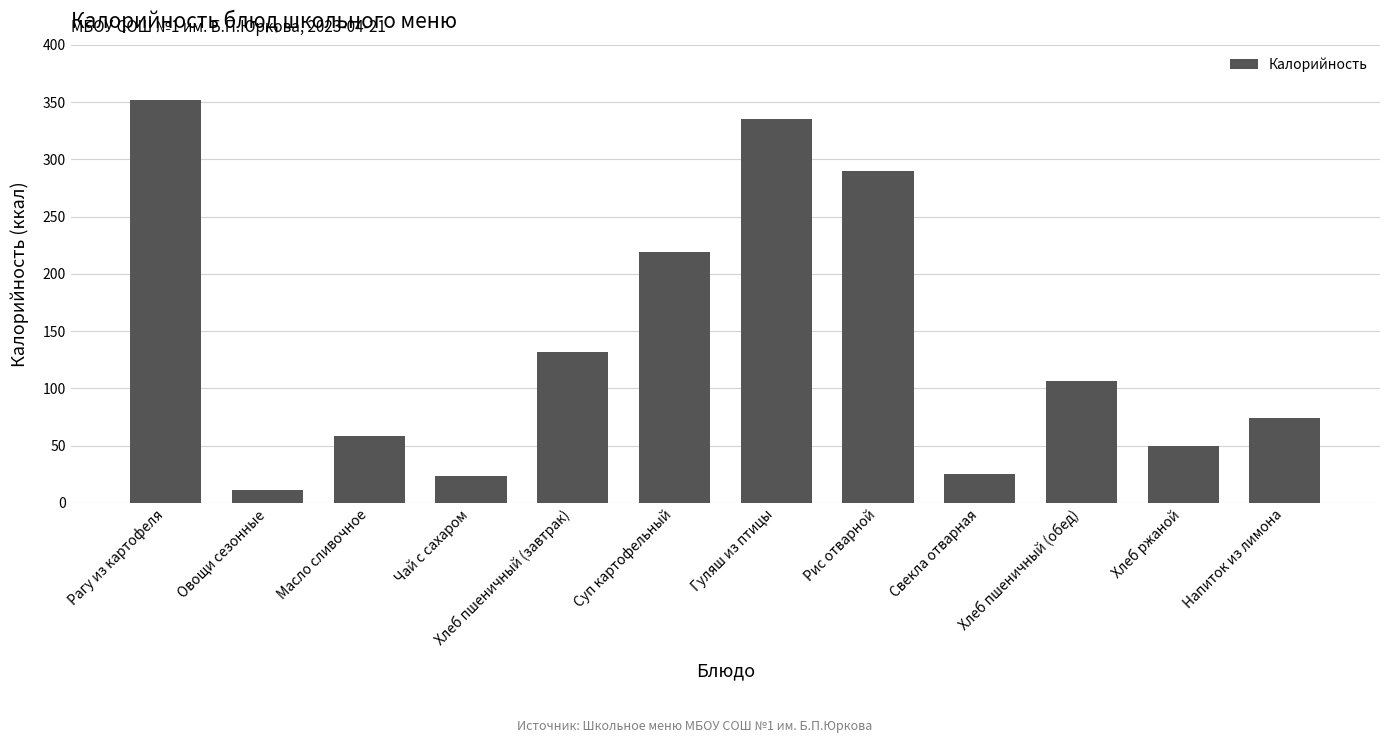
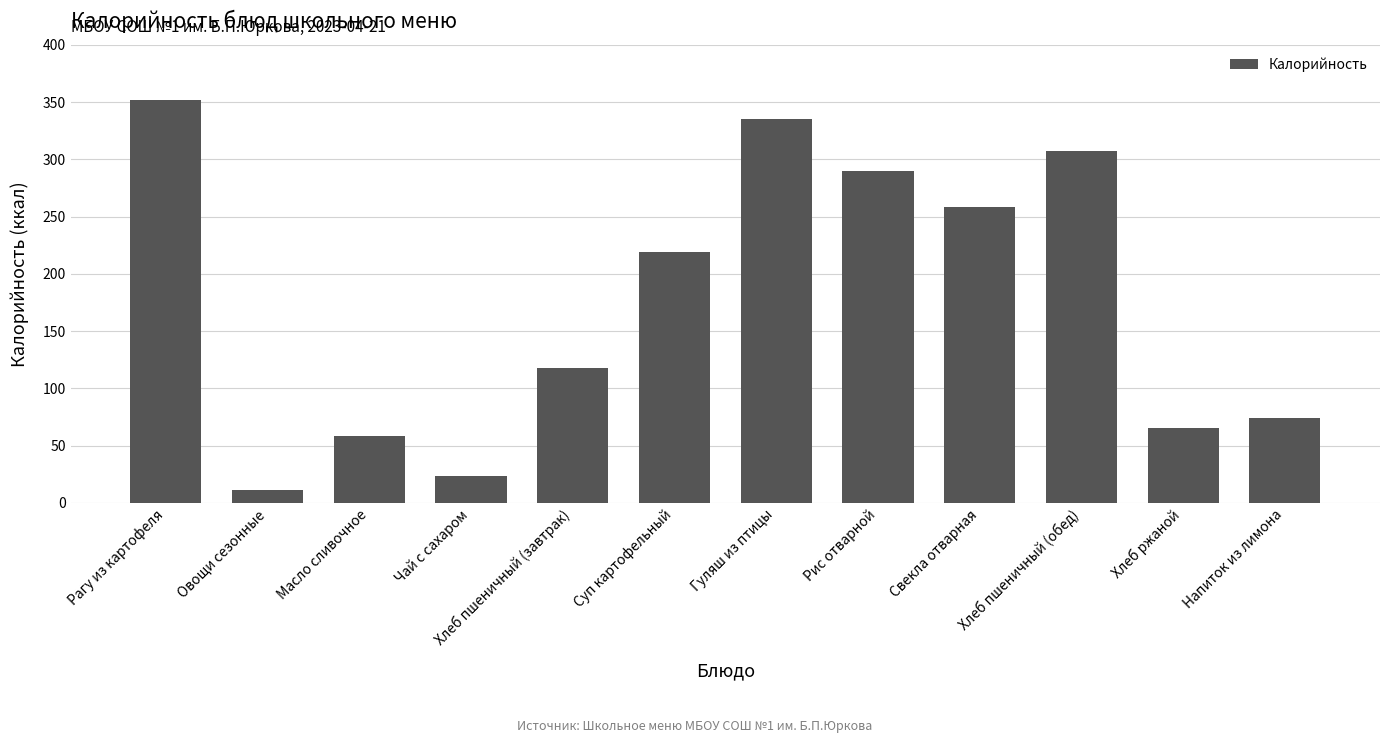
Хлеб пшеничный (завтрак): 132 -> 118
Свекла отварная: 25 -> 258
Хлеб пшеничный (обед): 106 -> 307
Хлеб ржаной: 50 -> 65
